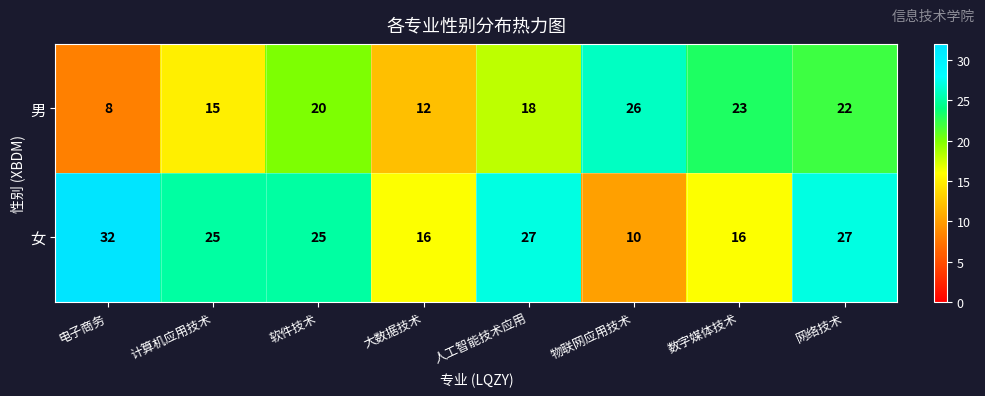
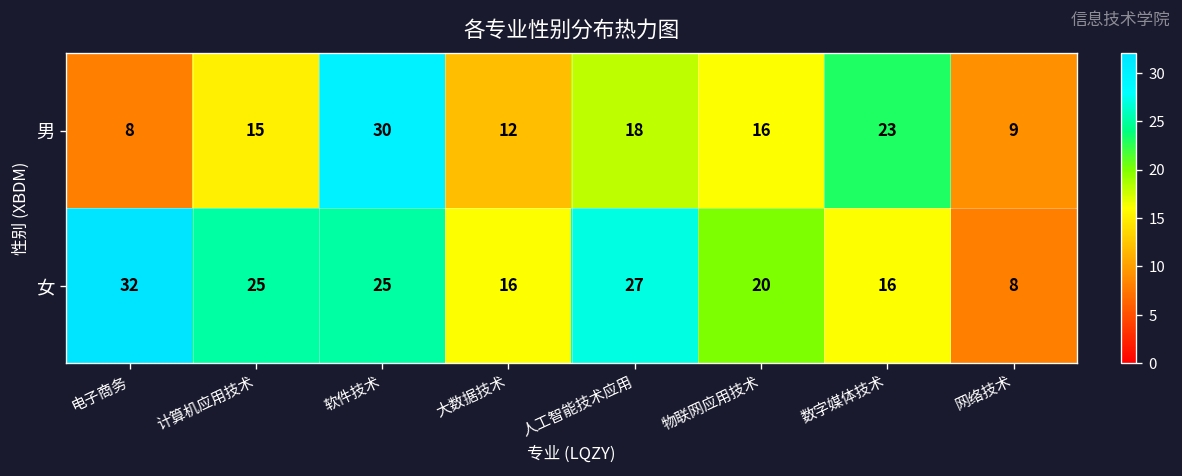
男, 软件技术: 20 -> 30
男, 物联网应用技术: 26 -> 16
男, 网络技术: 22 -> 9
女, 物联网应用技术: 10 -> 20
女, 网络技术: 27 -> 8
